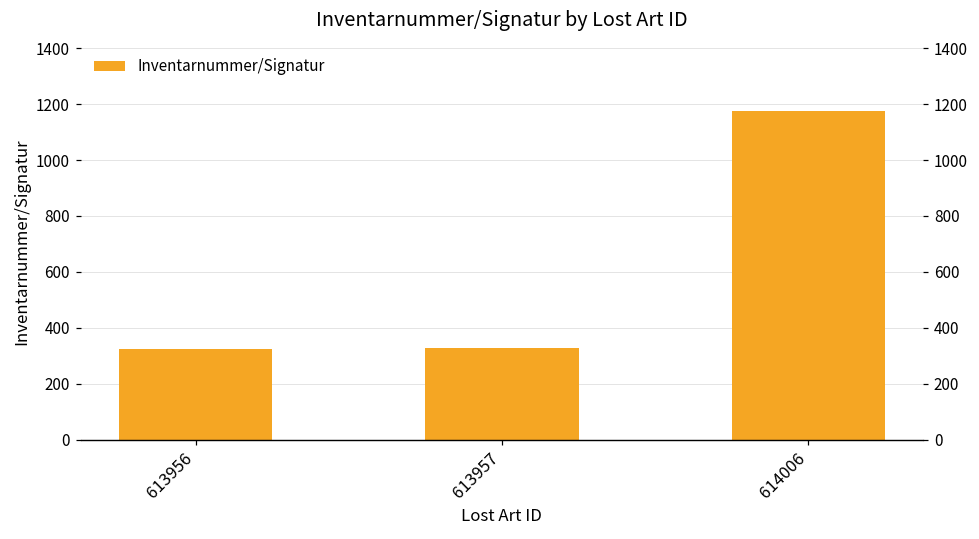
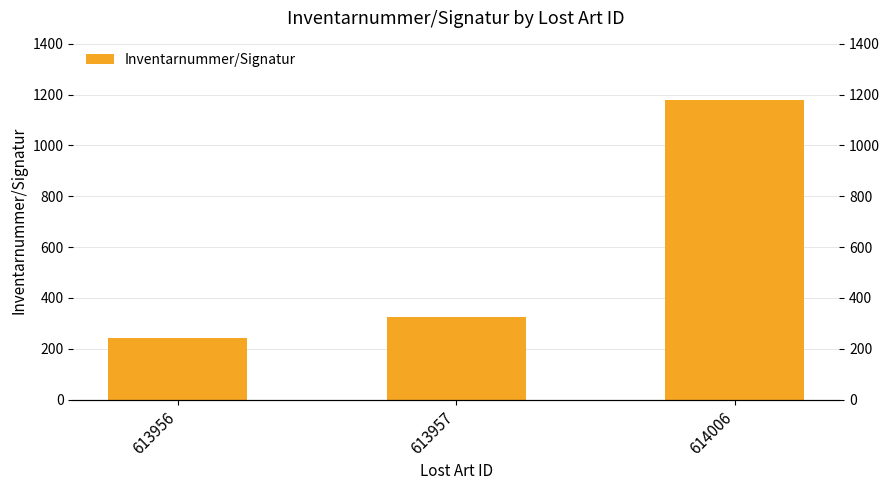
613956: 320 -> 240
